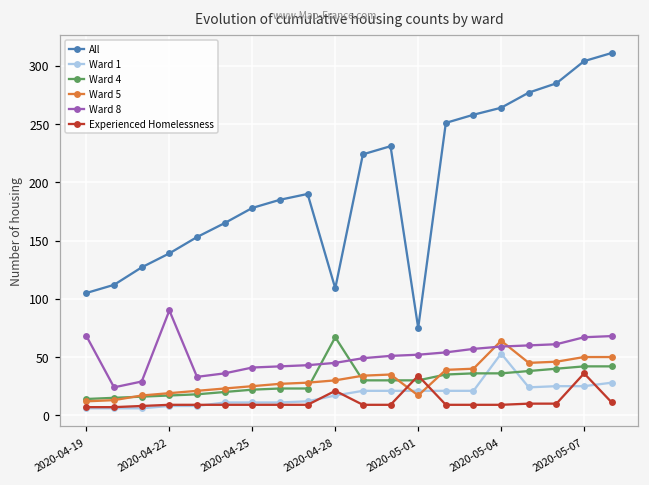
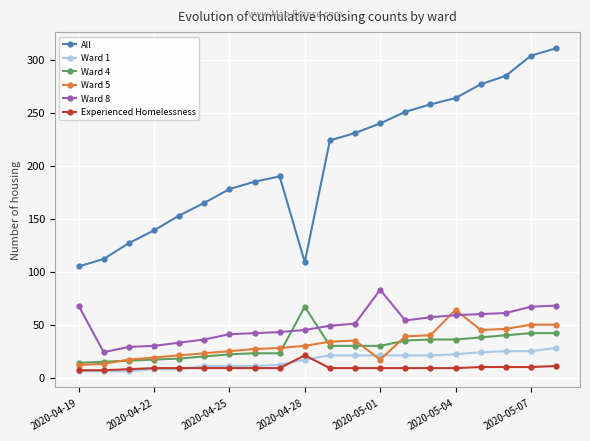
Ward 8, 2020-04-22: 90 -> 30
All, 2020-05-01: 75 -> 240
Ward 8, 2020-05-01: 52 -> 83
Experienced Homelessness, 2020-05-01: 34 -> 9
Ward 1, 2020-05-04: 53 -> 22
Experienced Homelessness, 2020-05-07: 36 -> 10
